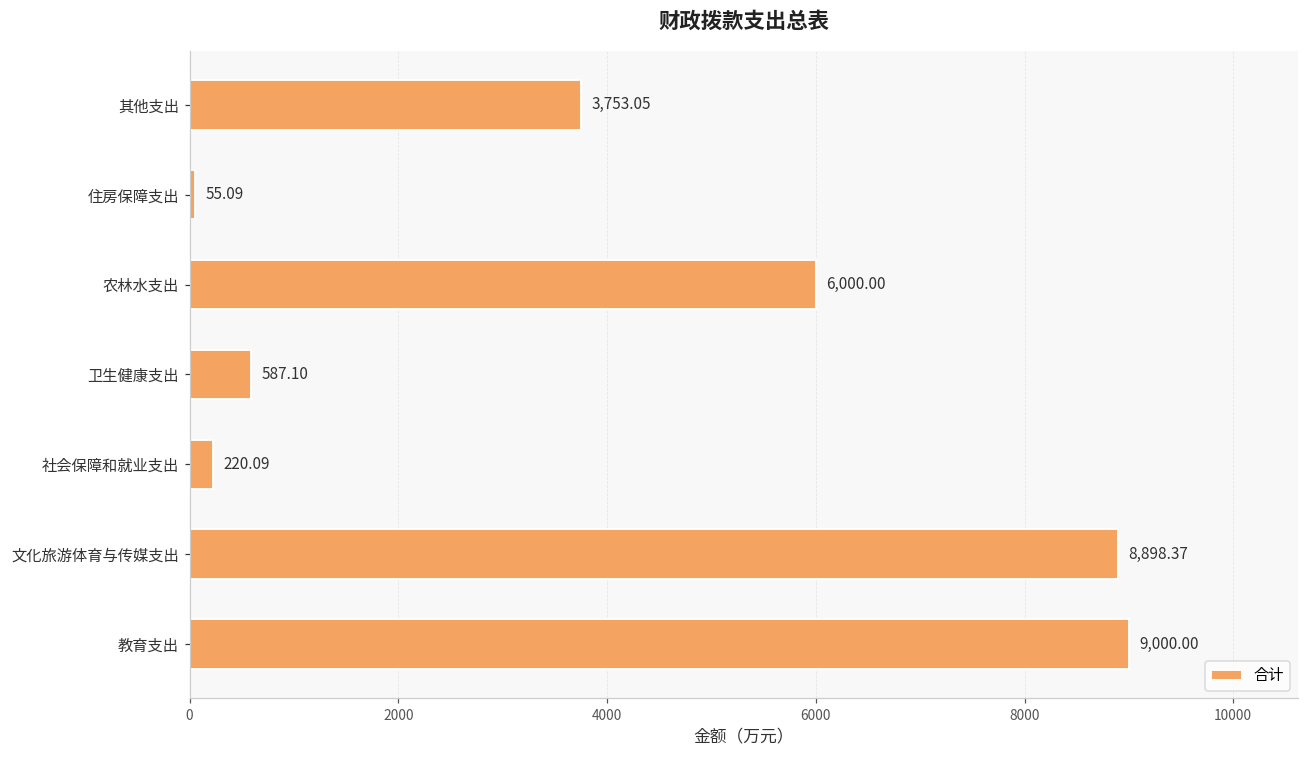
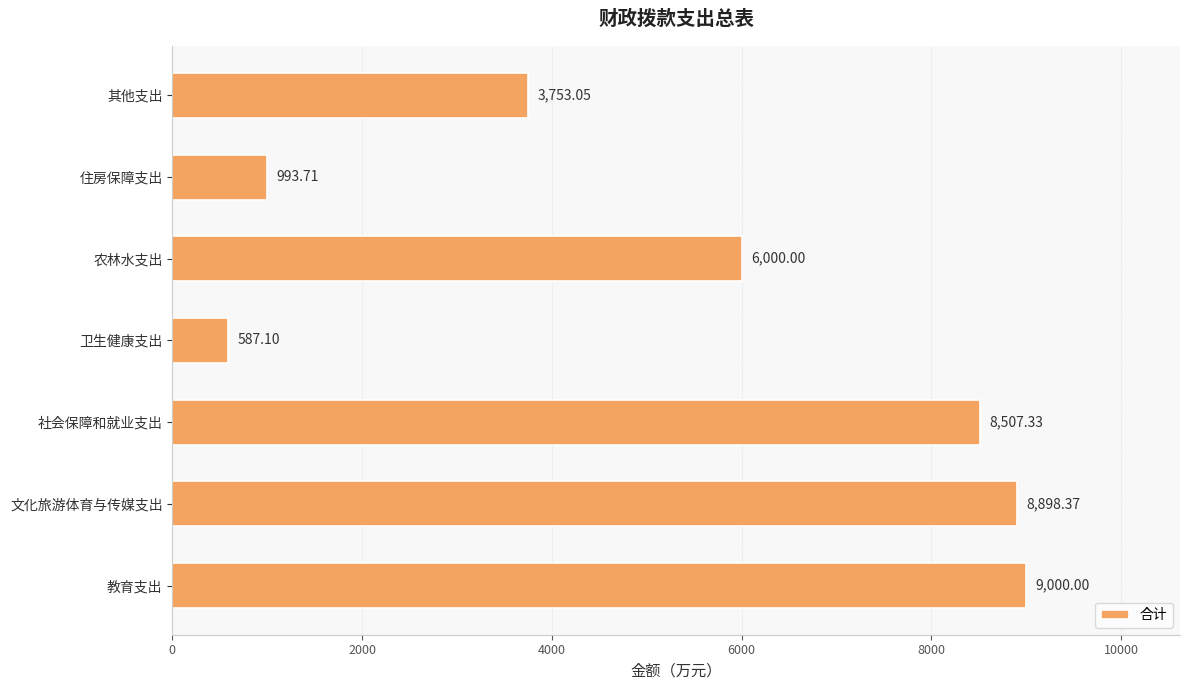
住房保障支出: 55.09 -> 993.71
社会保障和就业支出: 220.09 -> 8,507.33
